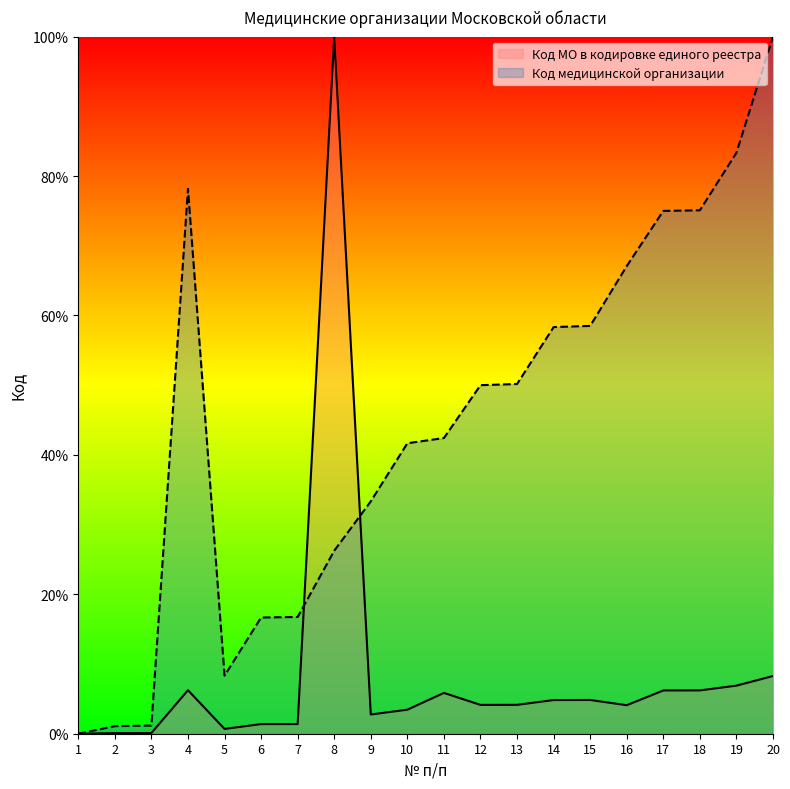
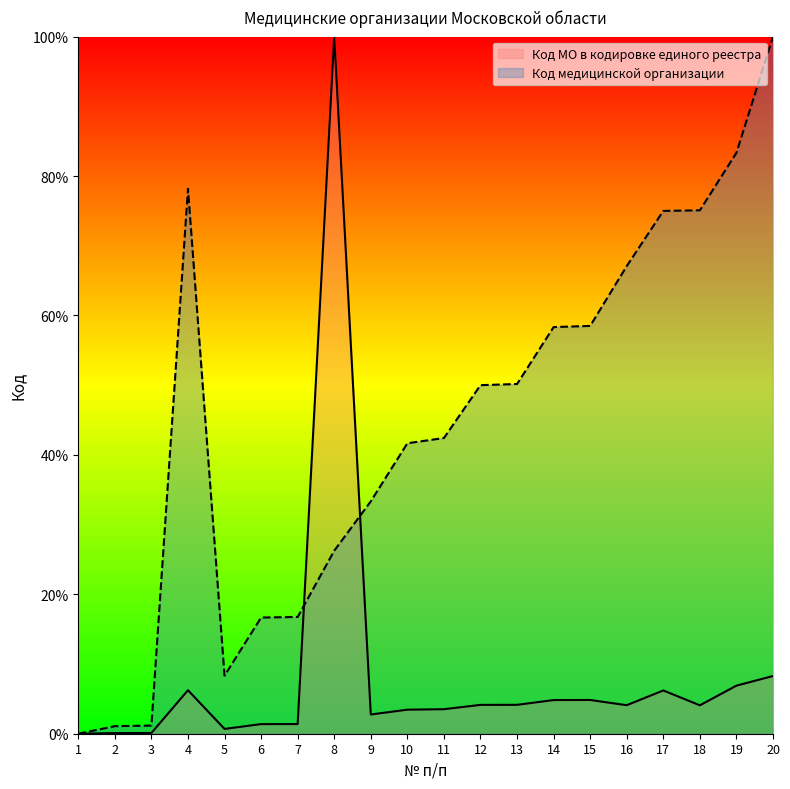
Код МО в кодировке единого реестра, 11: 6% -> 4%
Код МО в кодировке единого реестра, 18: 6% -> 4%
